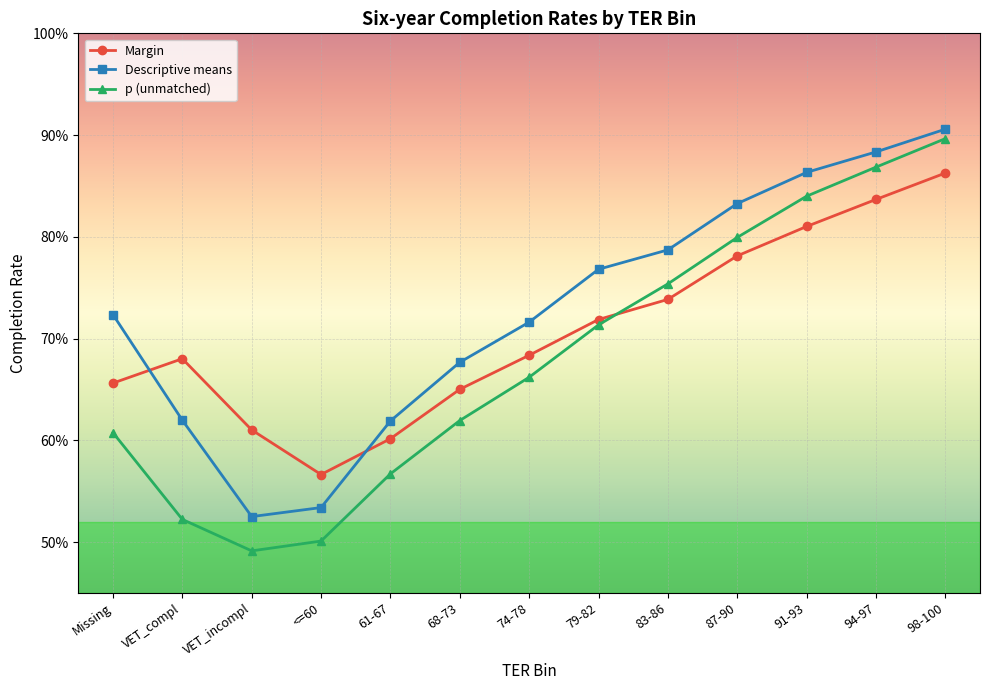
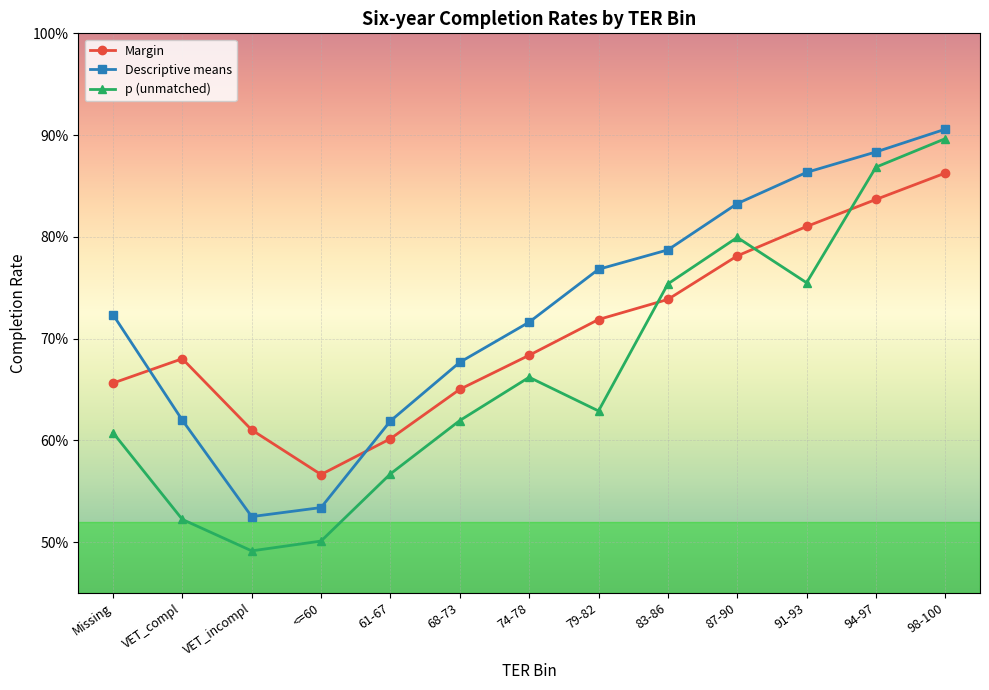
p (unmatched), 79-82: 71.3% -> 62.9%
p (unmatched), 91-93: 84.0% -> 75.5%
